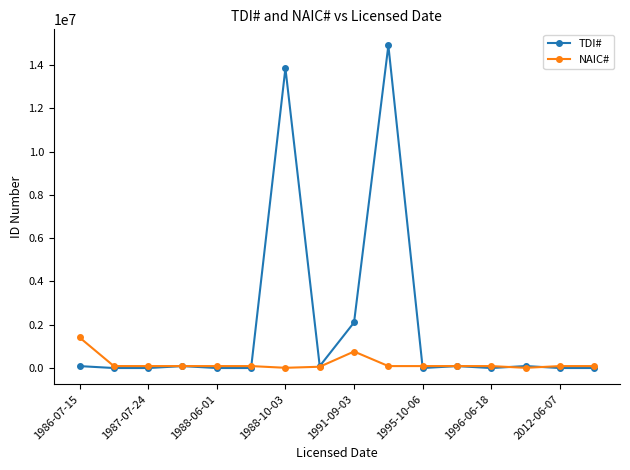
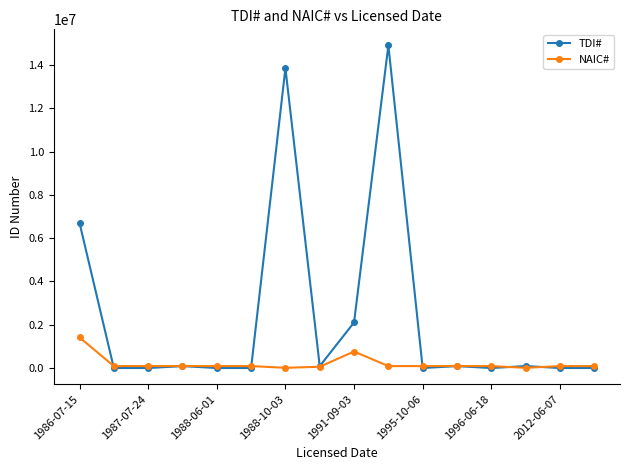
TDI#, 1986-07-15: 100000 -> 6700000
